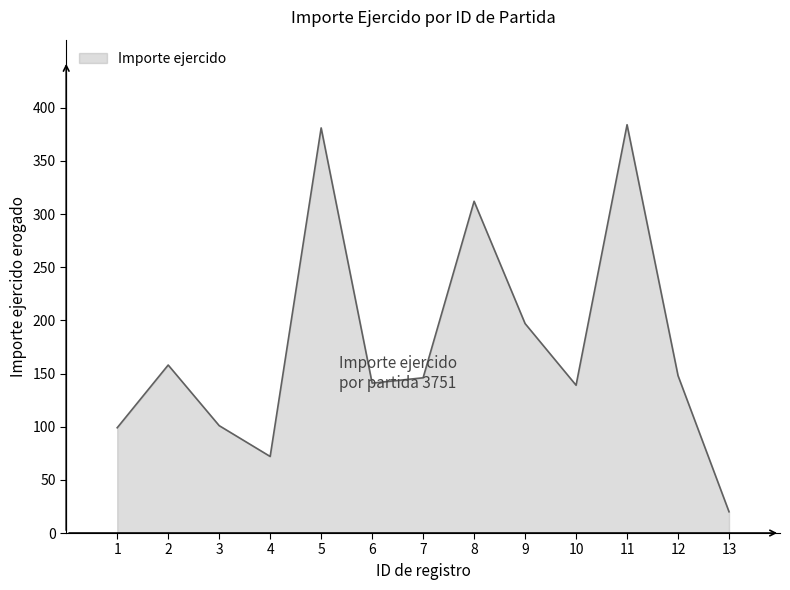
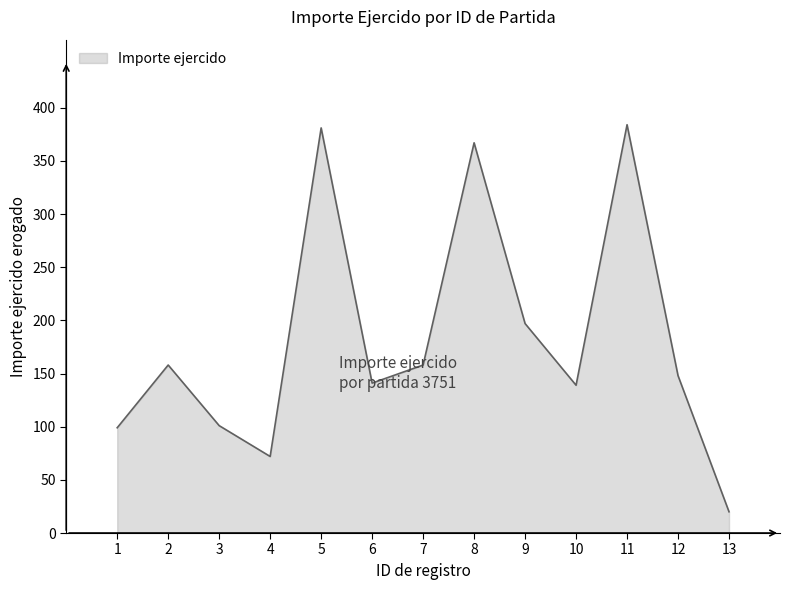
7: 146 -> 158
8: 312 -> 367
